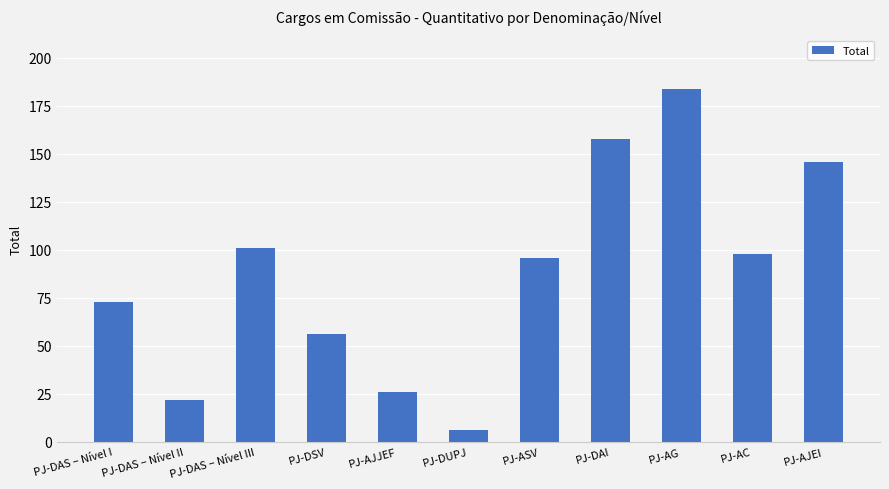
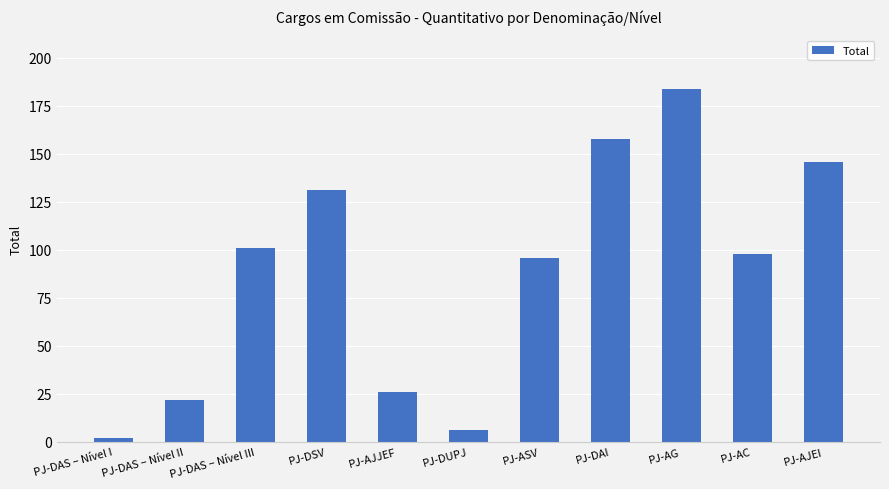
PJ-DAS – Nível I: 73 -> 2
PJ-DSV: 56 -> 131
